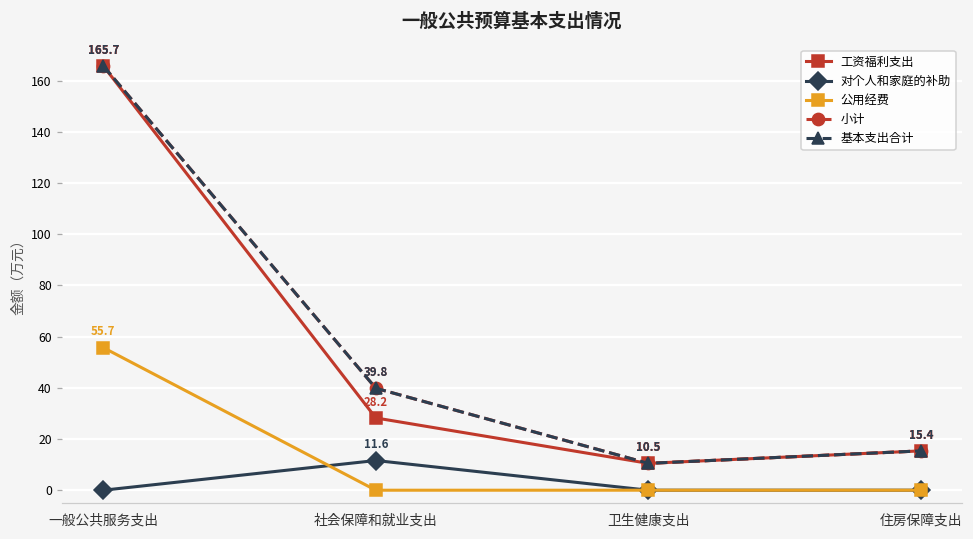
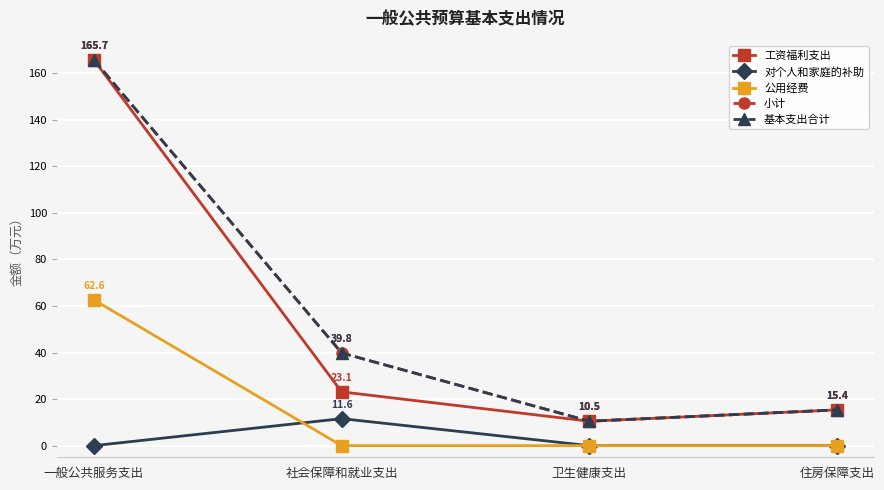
公用经费, 一般公共服务支出: 55.7 -> 62.6
工资福利支出, 社会保障和就业支出: 28.2 -> 23.1
